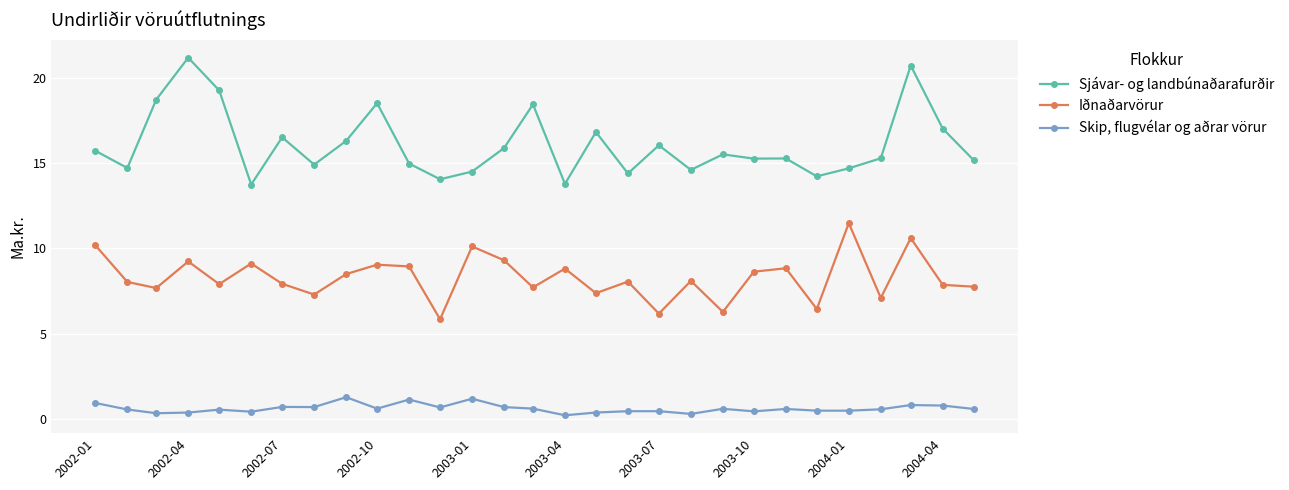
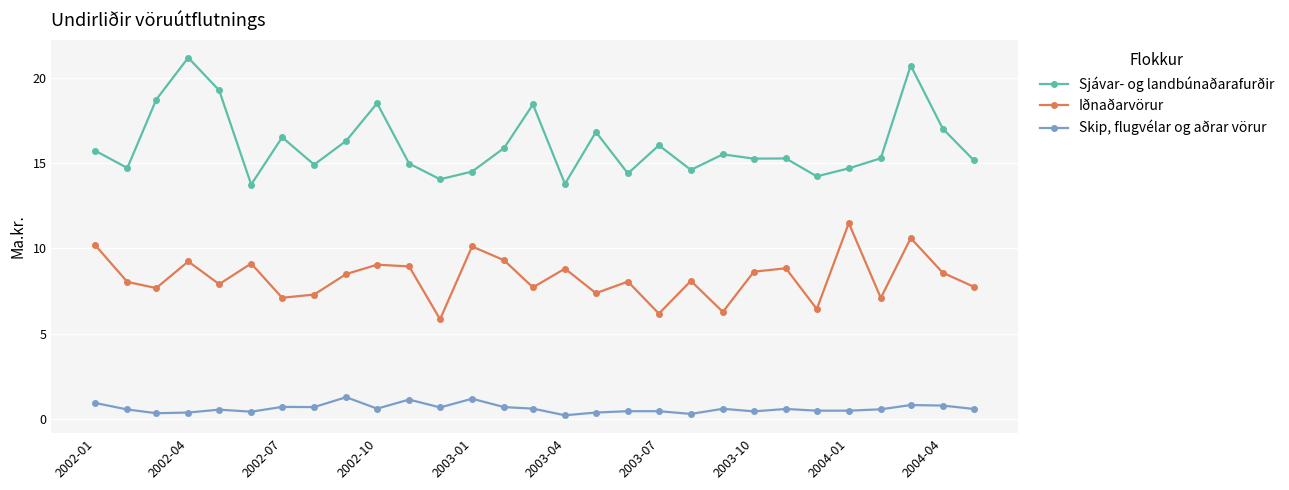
Iðnaðarvörur, 2002-07: 7.9 -> 7.1
Iðnaðarvörur, 2004-04: 7.9 -> 8.6
